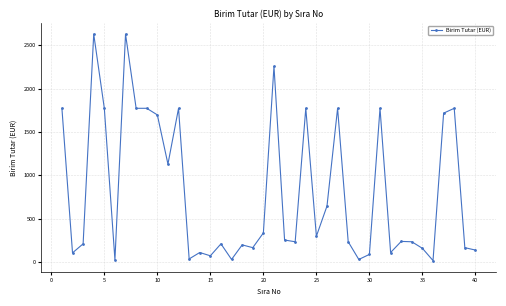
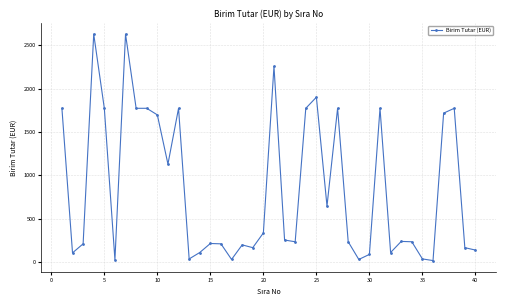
15: 100 -> 200
25: 300 -> 1900
35: 200 -> 0
